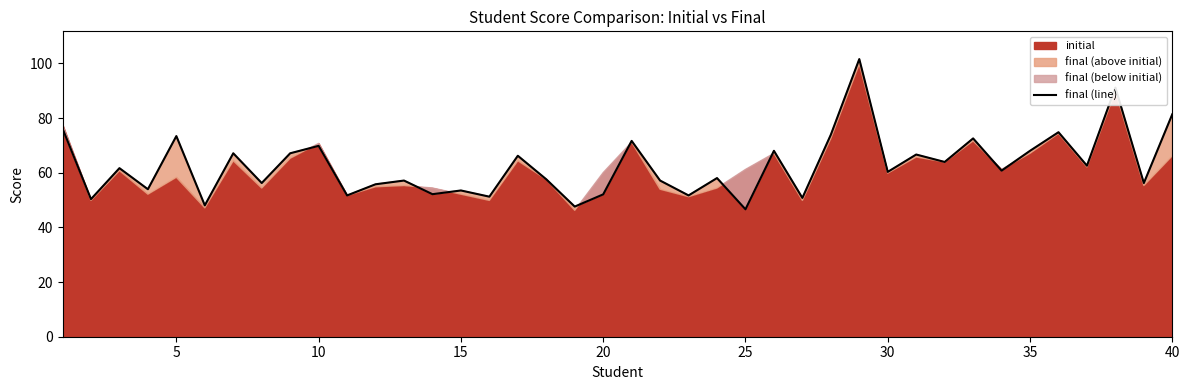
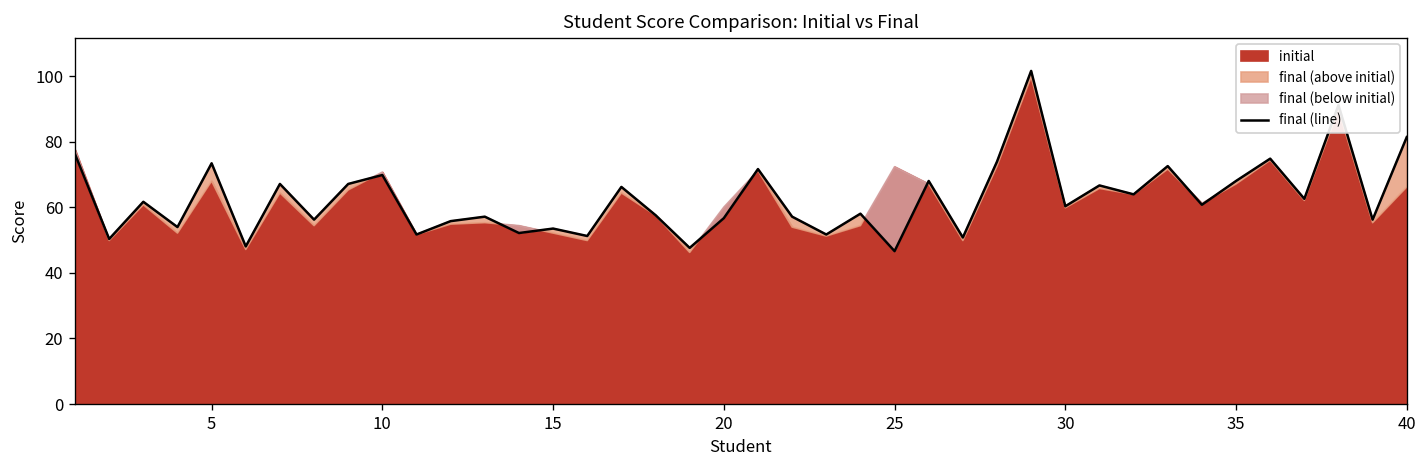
initial, 5: 58 -> 68
final (line), 20: 52 -> 57
initial, 25: 61 -> 72
